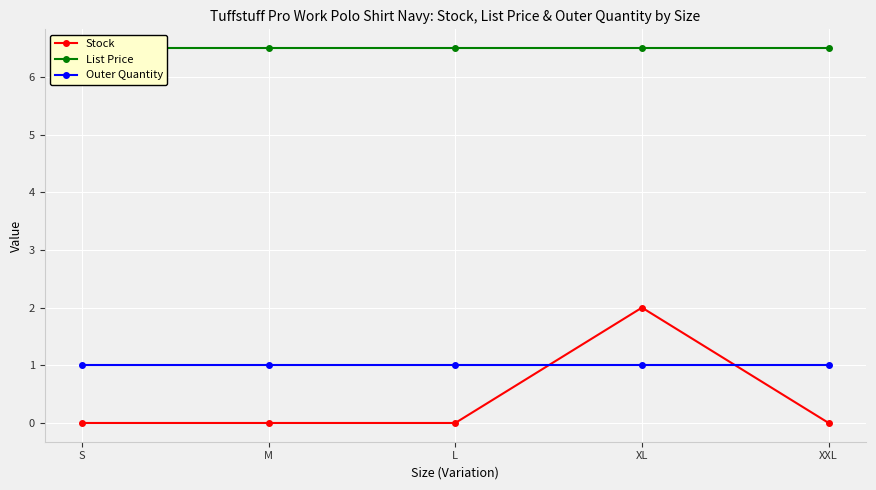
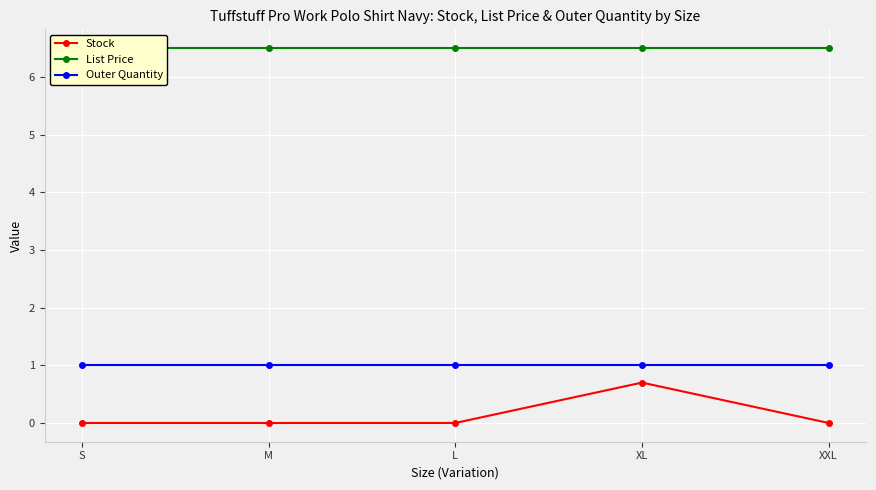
Stock, XL: 2.0 -> 0.7
